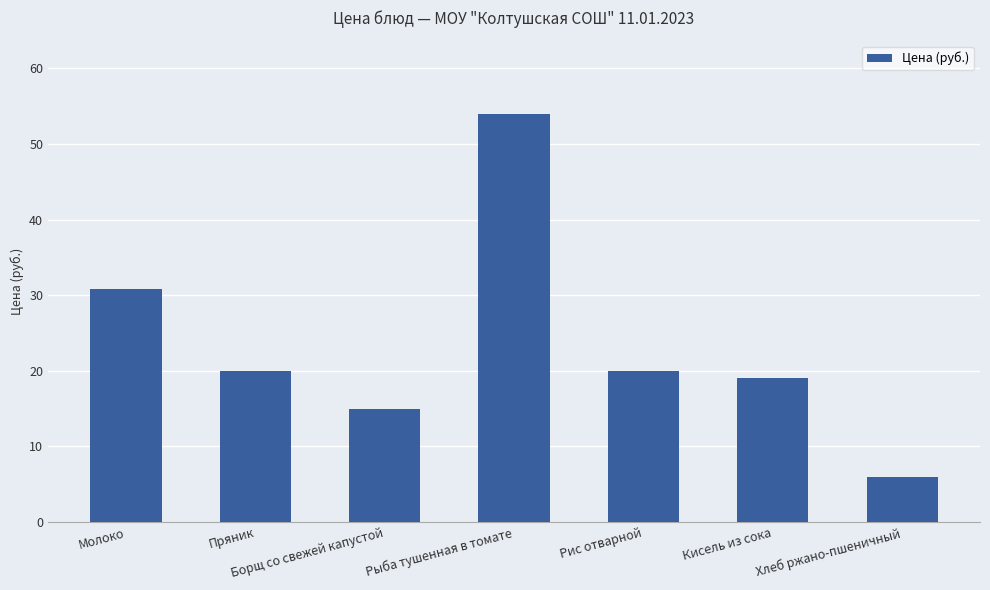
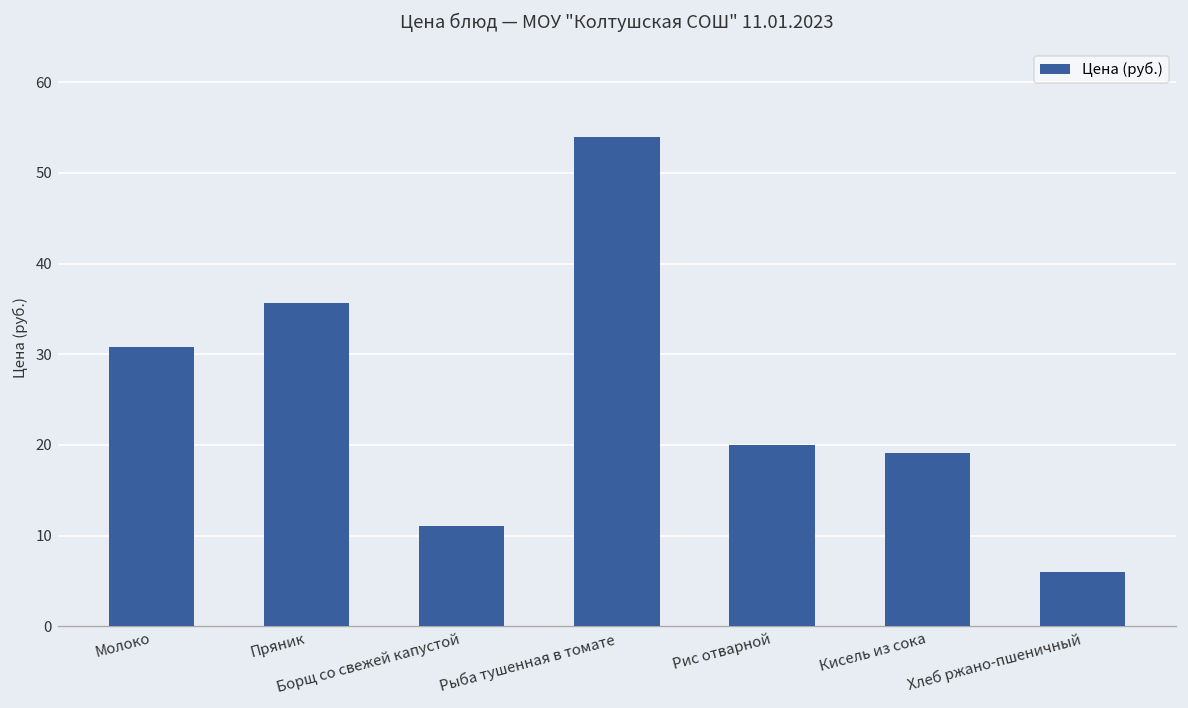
Пряник: 20 -> 36
Борщ со свежей капустой: 15 -> 11
